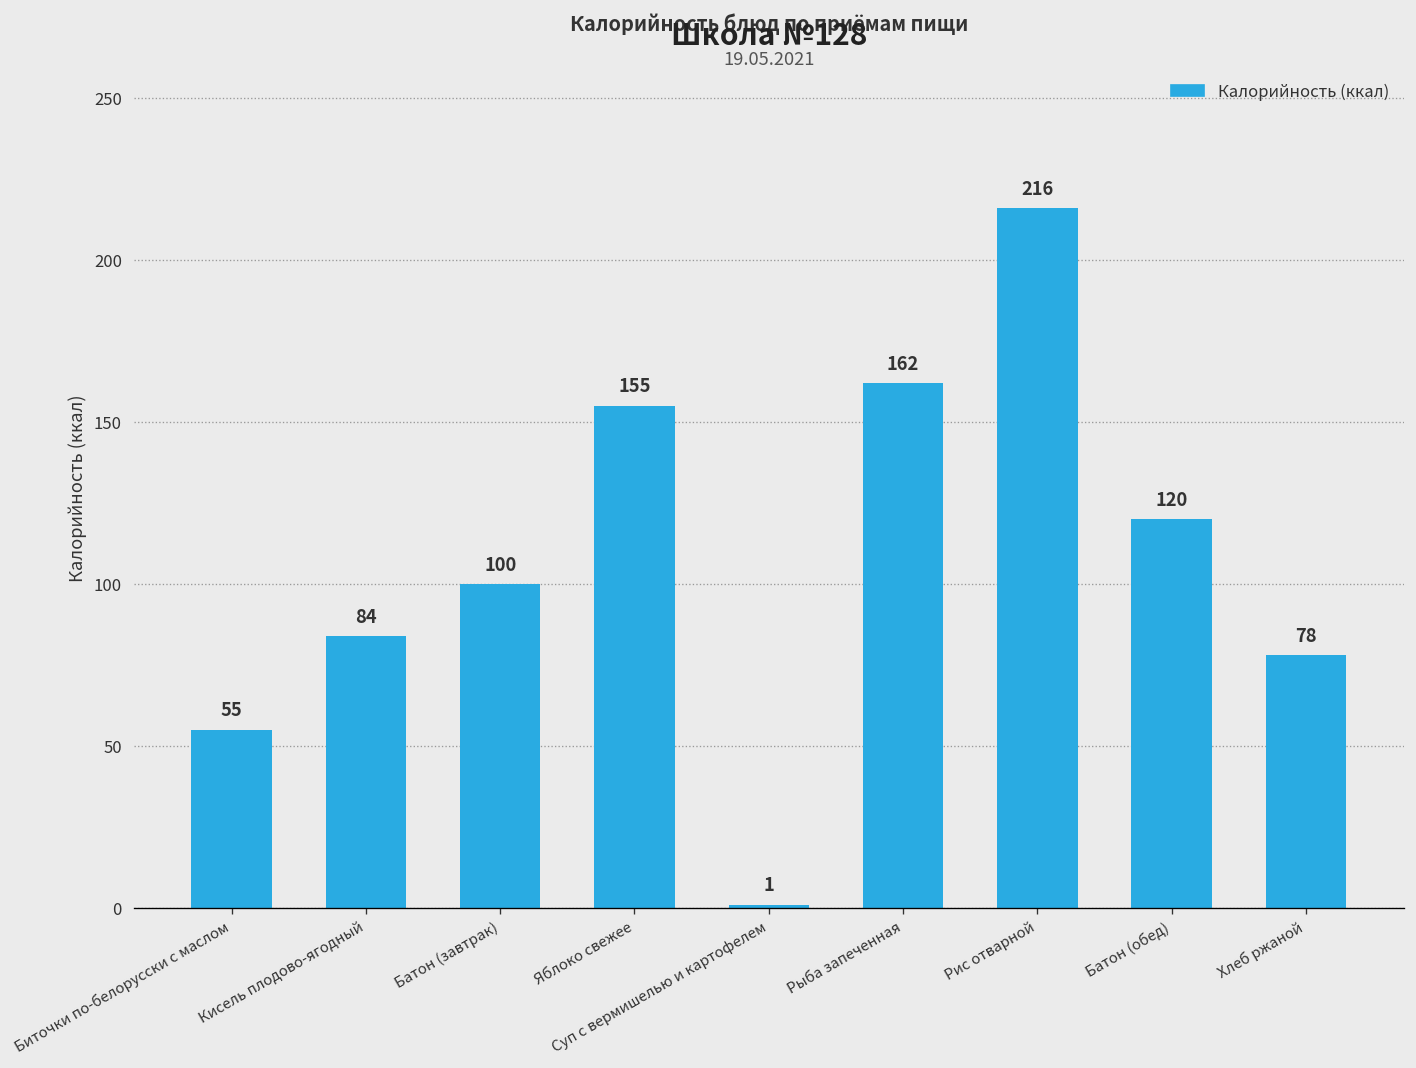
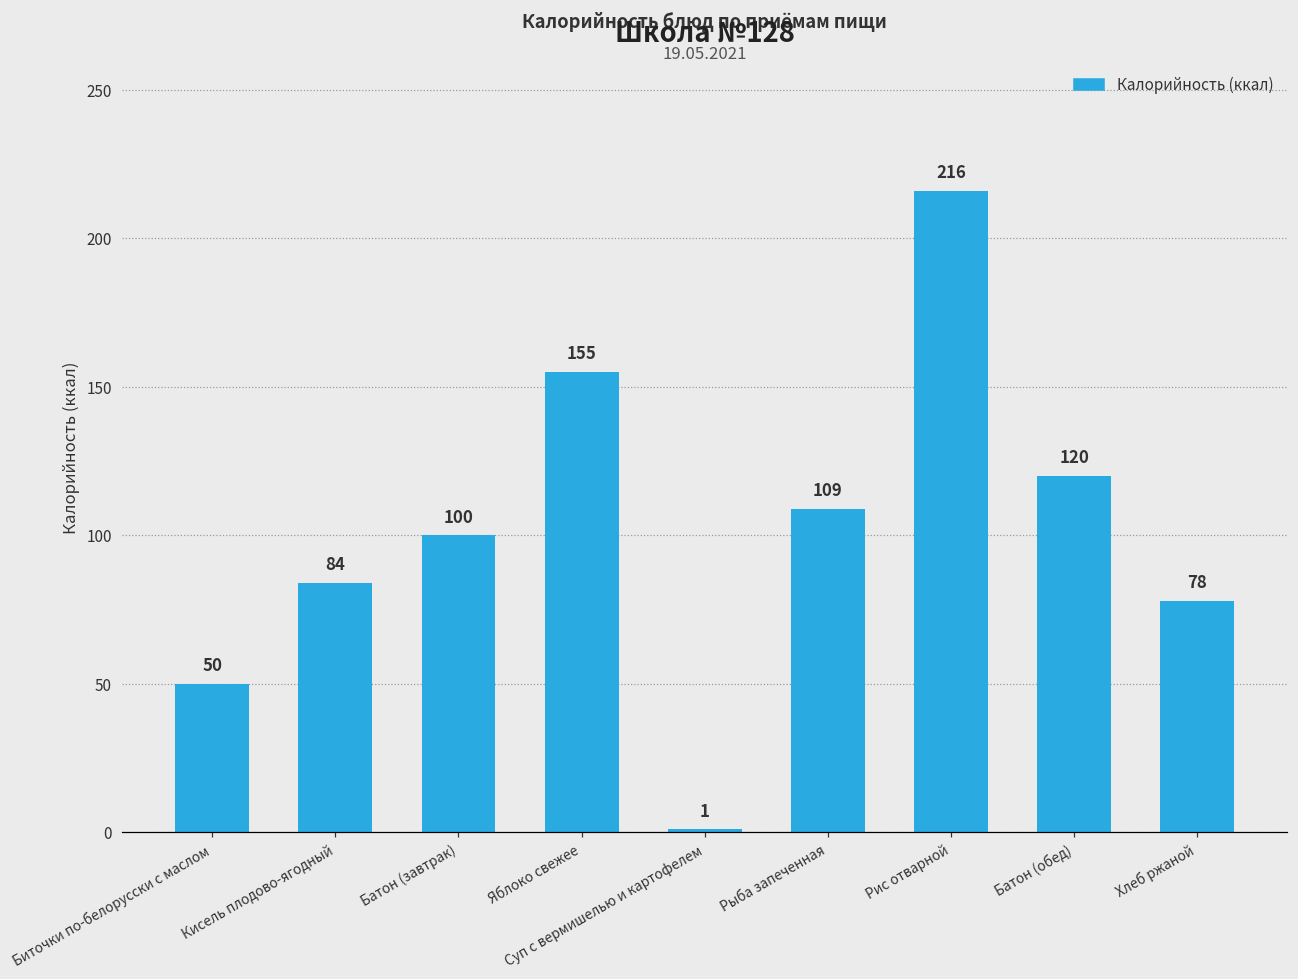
Биточки по-белорусски с маслом: 55 -> 50
Рыба запеченная: 162 -> 109
